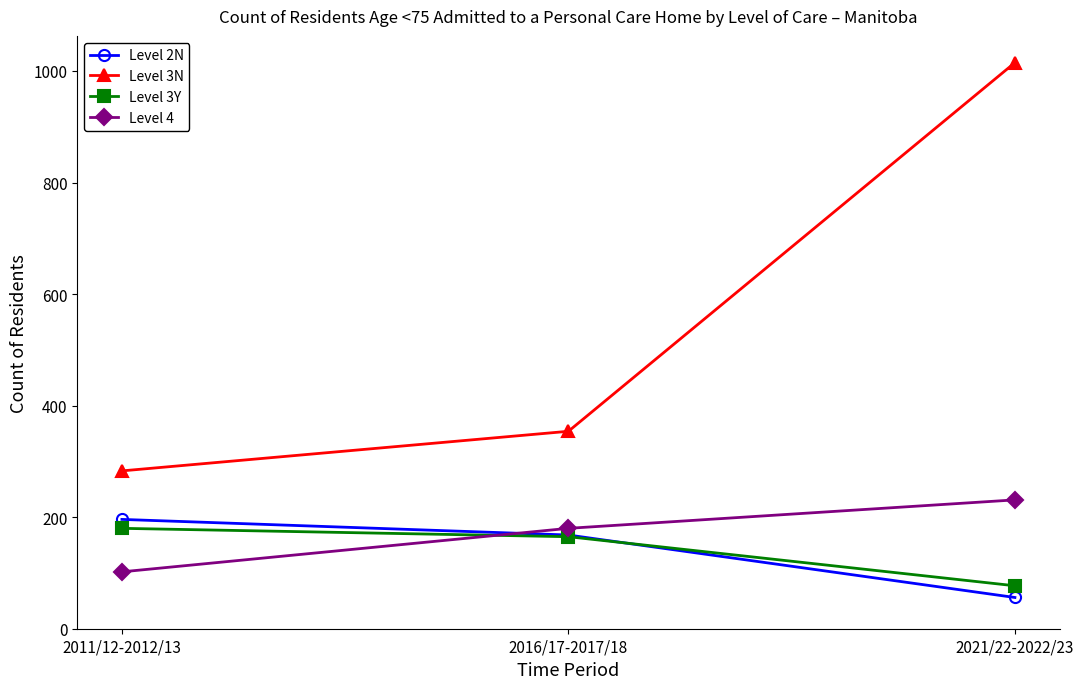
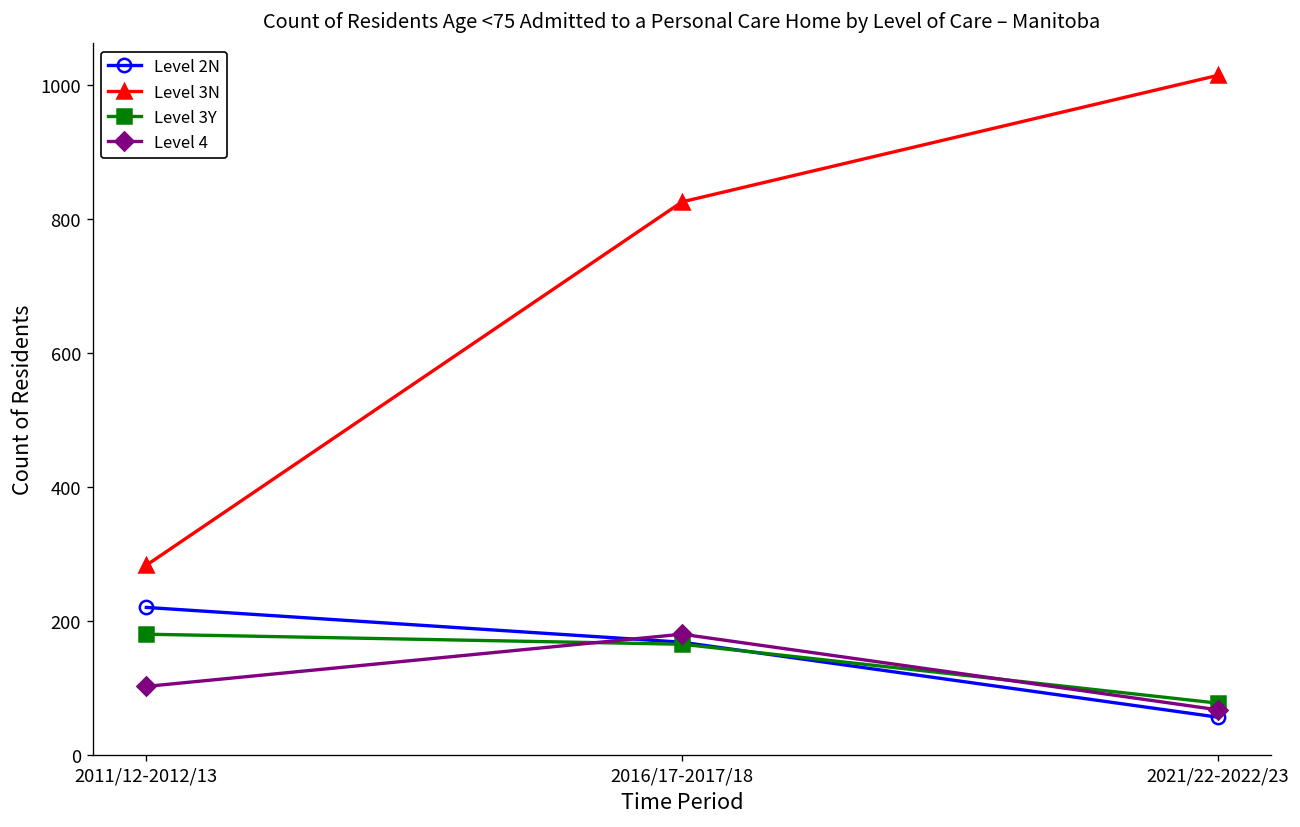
Level 2N, 2011/12-2012/13: 200 -> 220
Level 3N, 2016/17-2017/18: 350 -> 830
Level 4, 2021/22-2022/23: 230 -> 70
